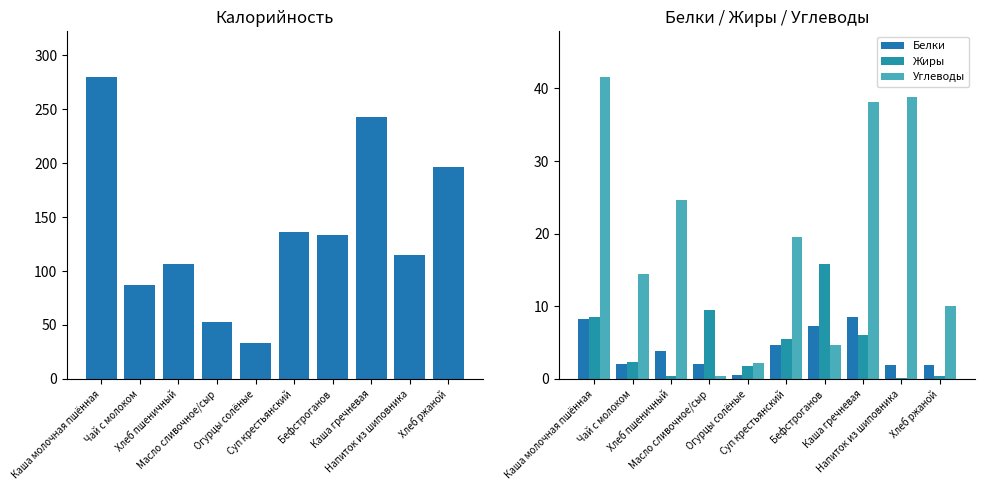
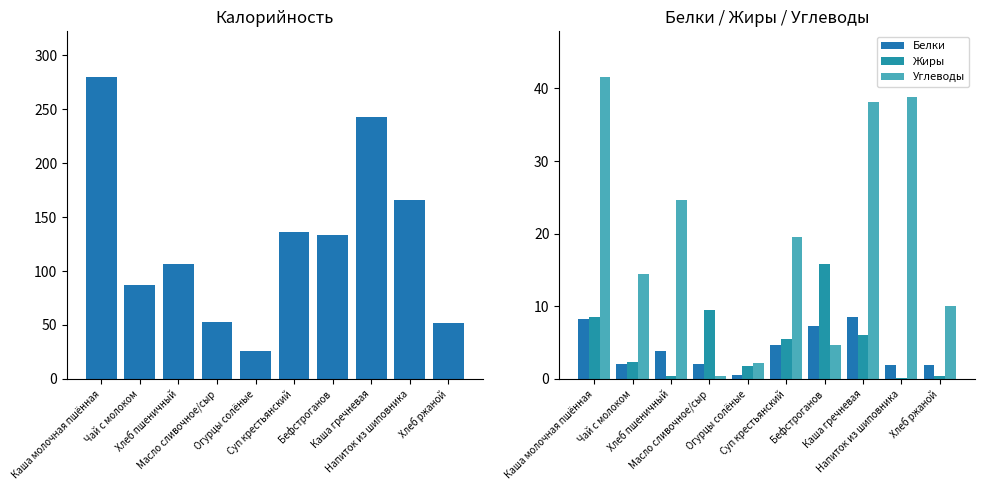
Калорийность, Огурцы солёные: 34 -> 26
Калорийность, Напиток из шиповника: 115 -> 166
Калорийность, Хлеб ржаной: 197 -> 52
